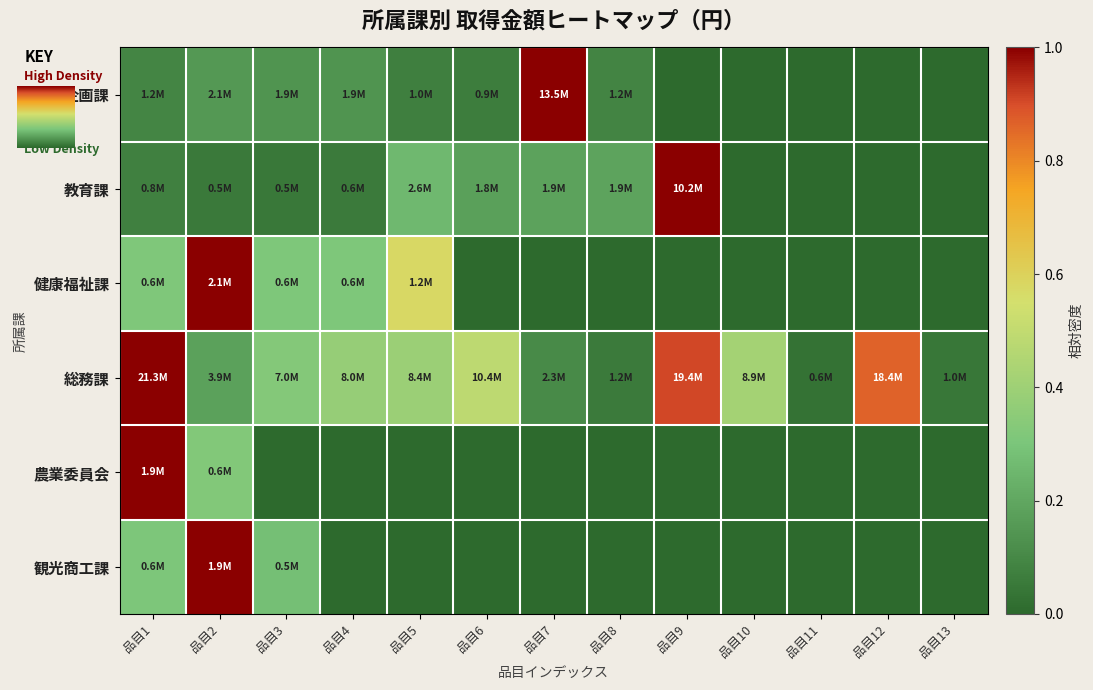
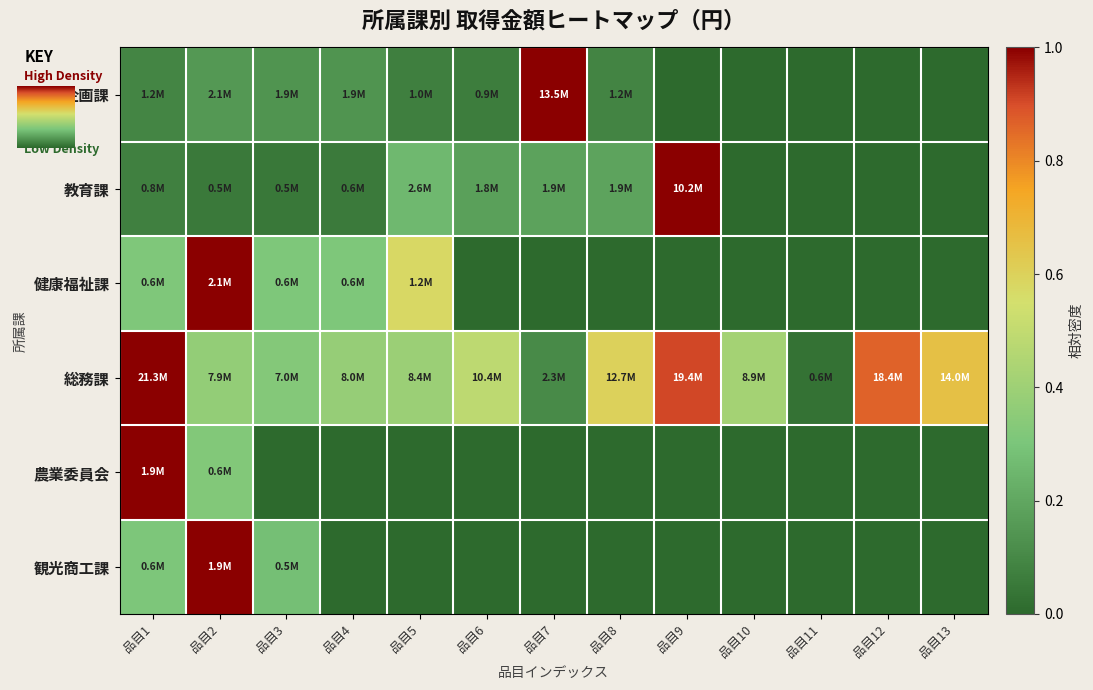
総務課, 品目2: 3.9M -> 7.9M
総務課, 品目8: 1.2M -> 12.7M
総務課, 品目13: 1.0M -> 14.0M
